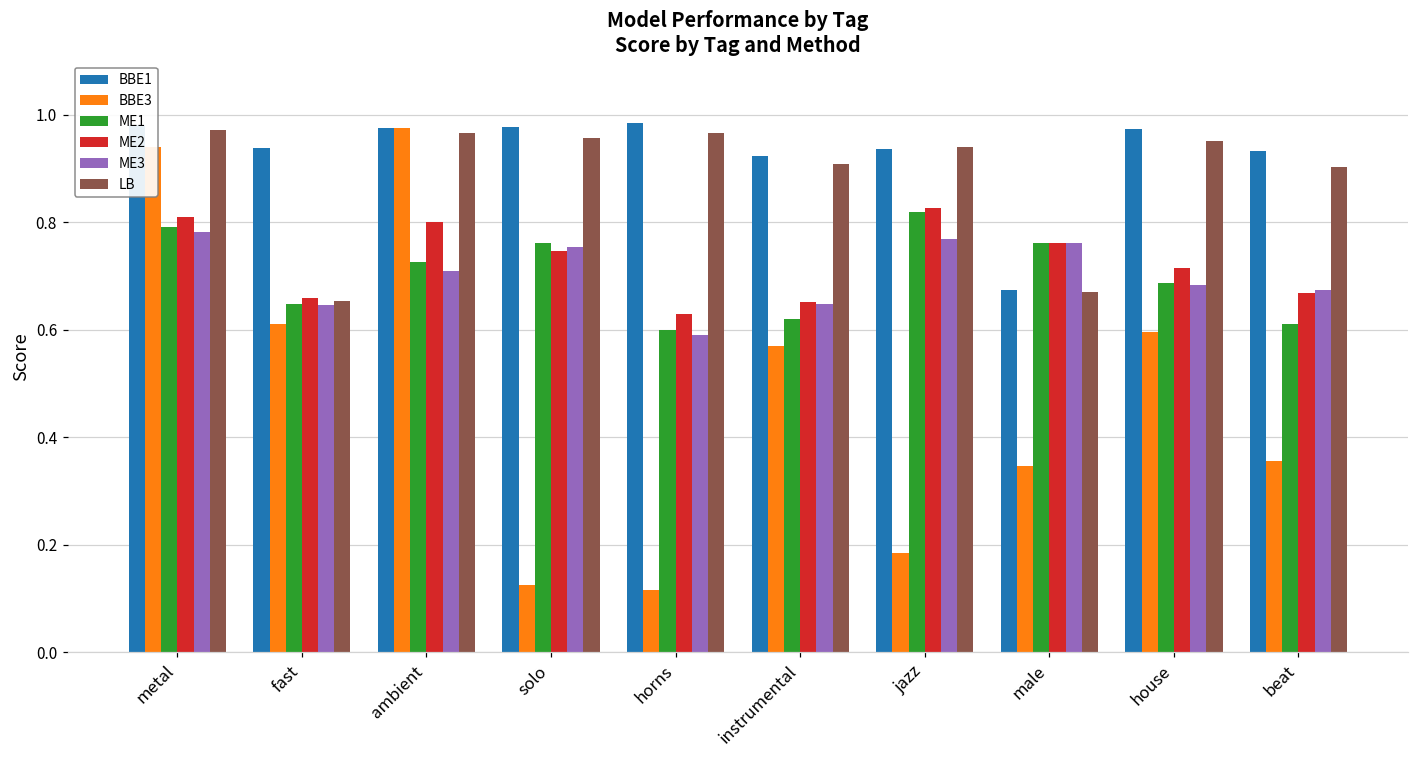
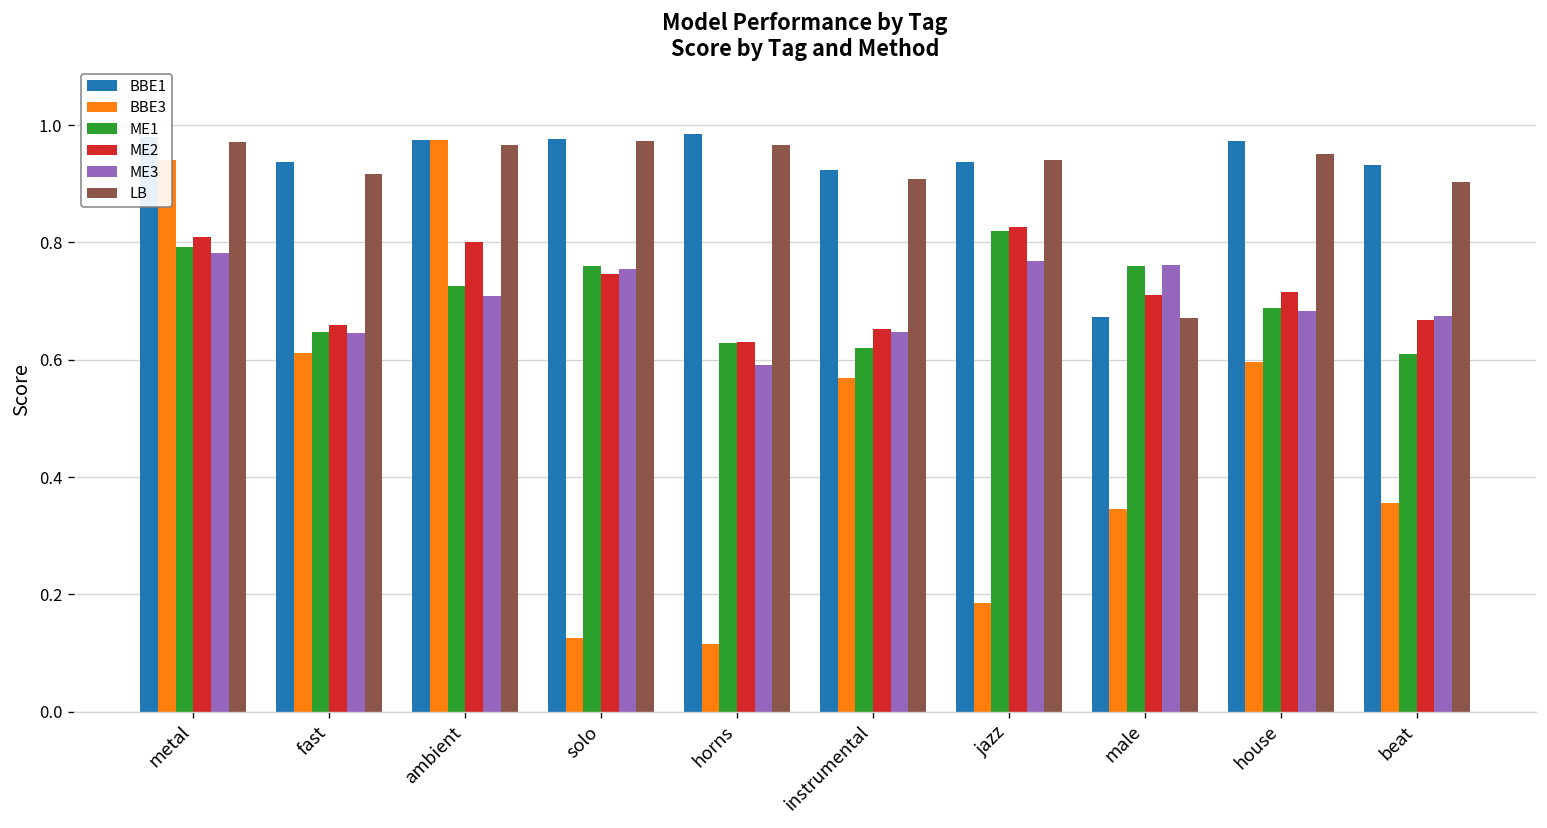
LB, fast: 0.65 -> 0.92
LB, solo: 0.96 -> 0.97
ME1, horns: 0.60 -> 0.63
ME2, male: 0.76 -> 0.71
